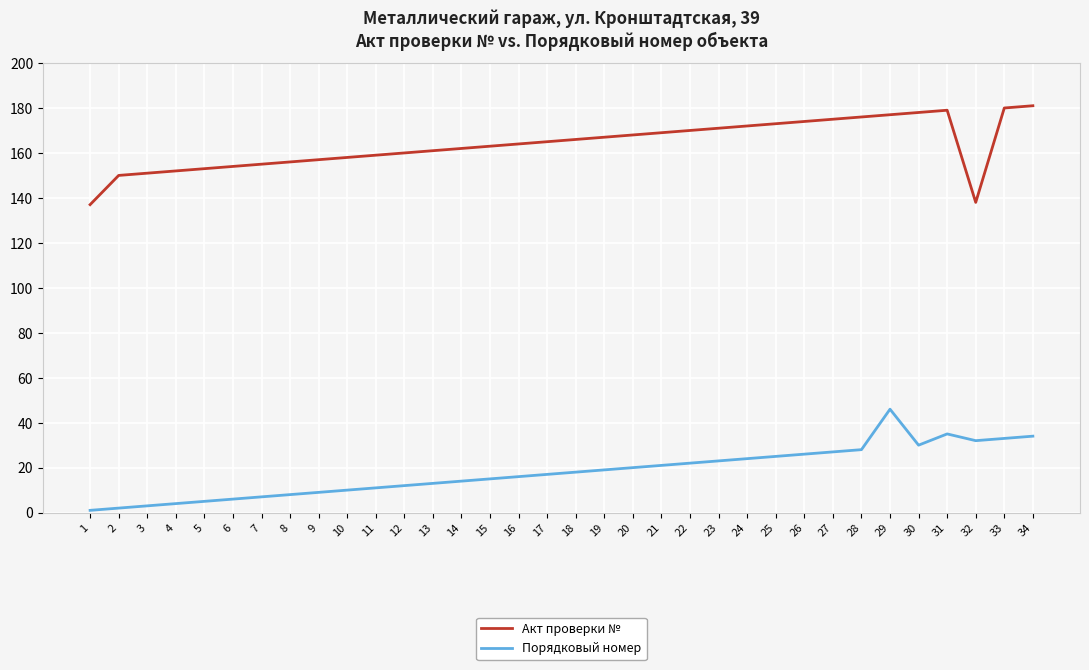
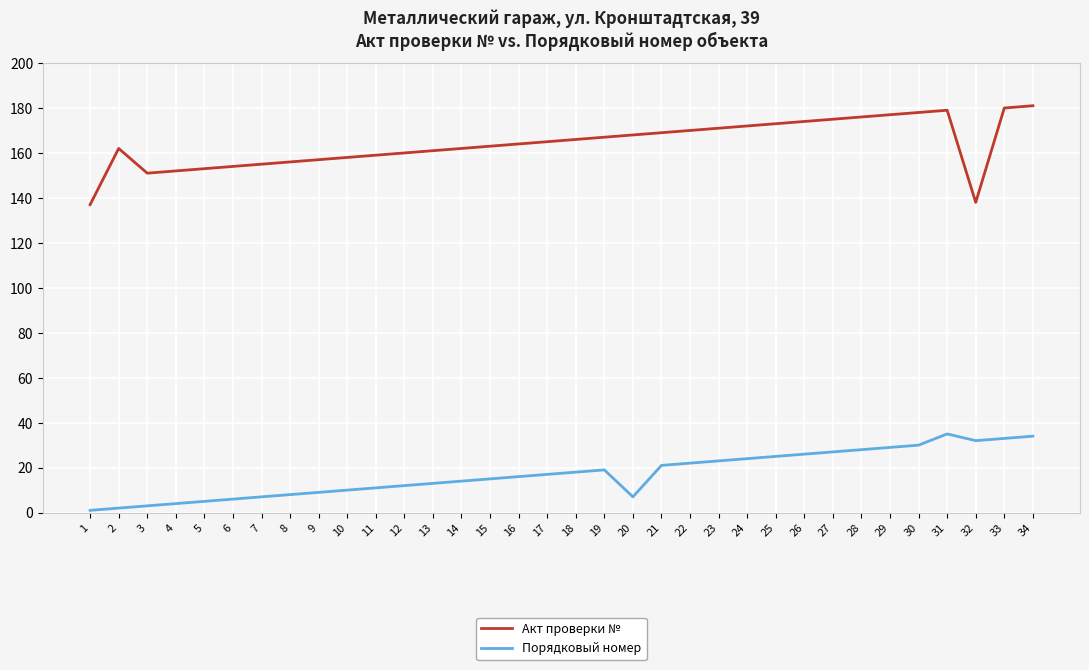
Акт проверки №, 2: 150 -> 162
Порядковый номер, 20: 20 -> 7
Порядковый номер, 29: 46 -> 29
